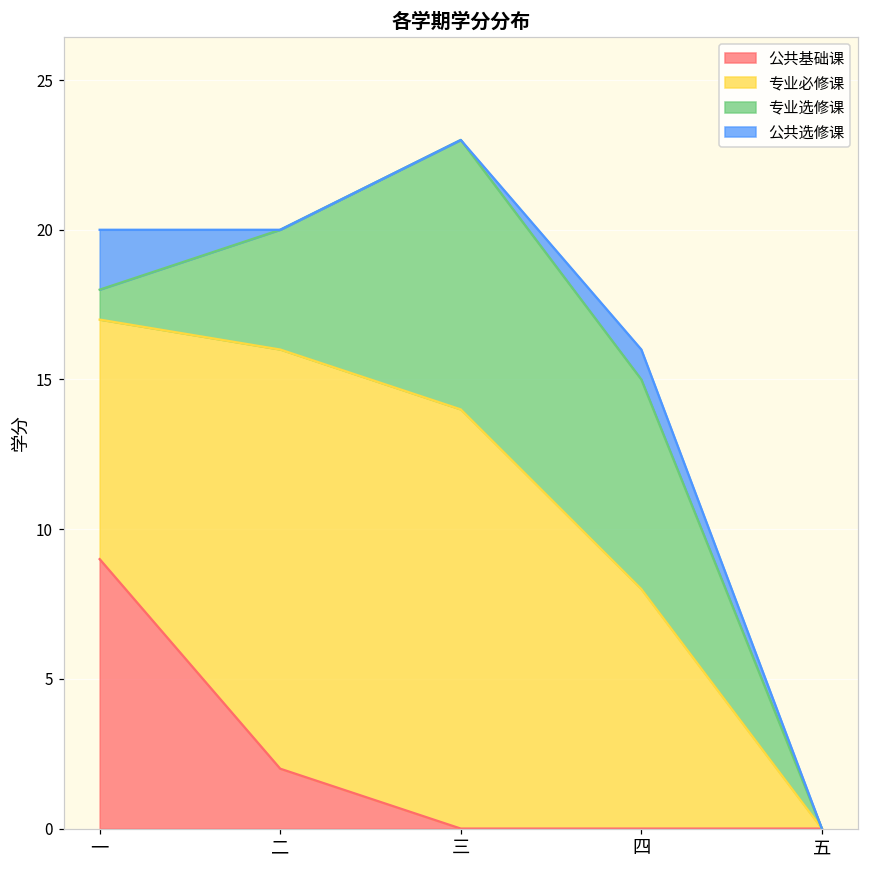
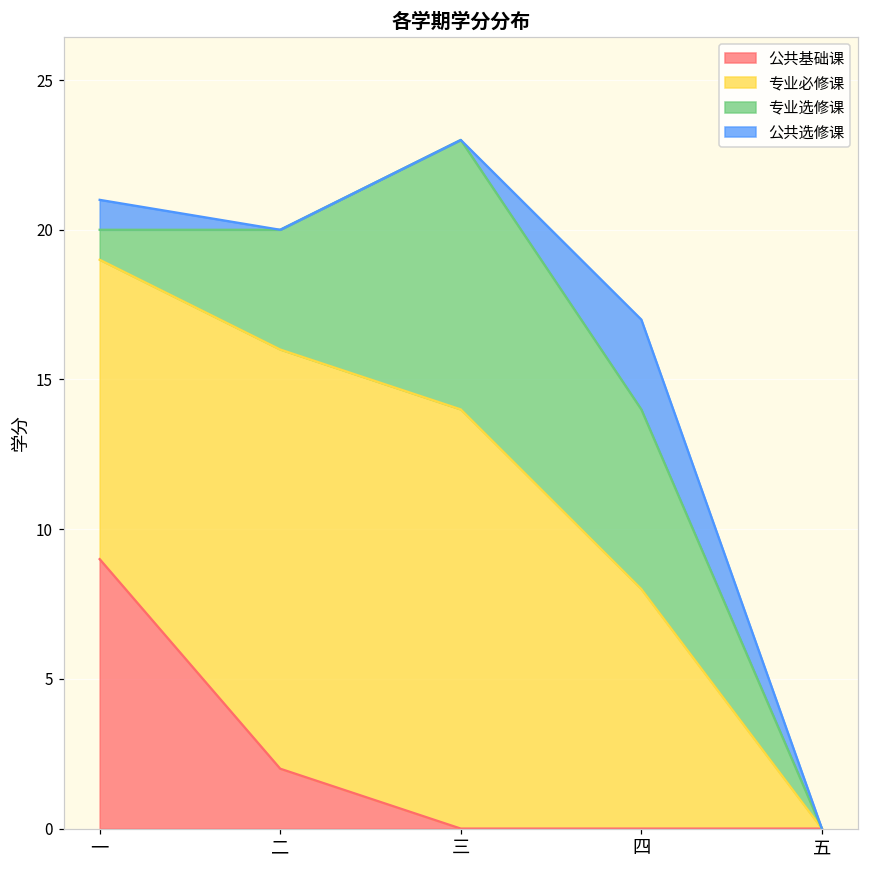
专业必修课, 一: 8 -> 10
公共选修课, 一: 2 -> 1
专业选修课, 四: 7 -> 6
公共选修课, 四: 1 -> 3
